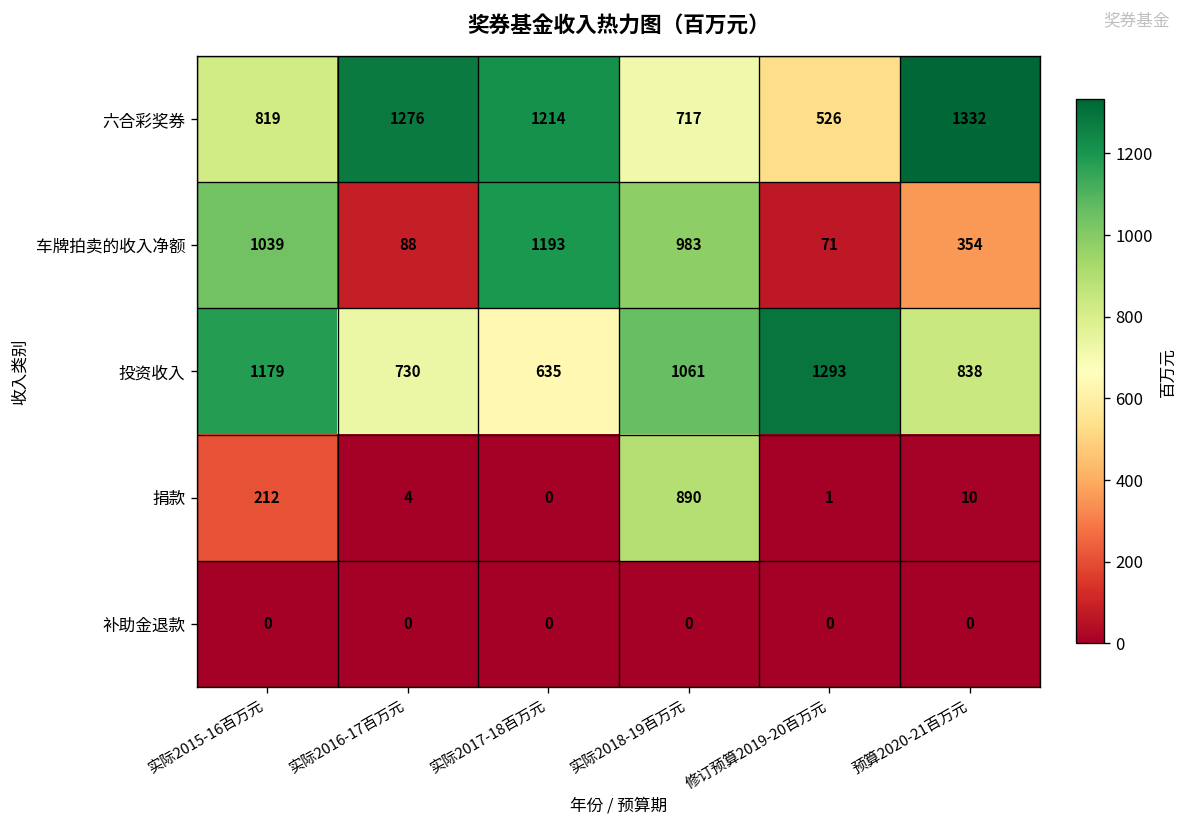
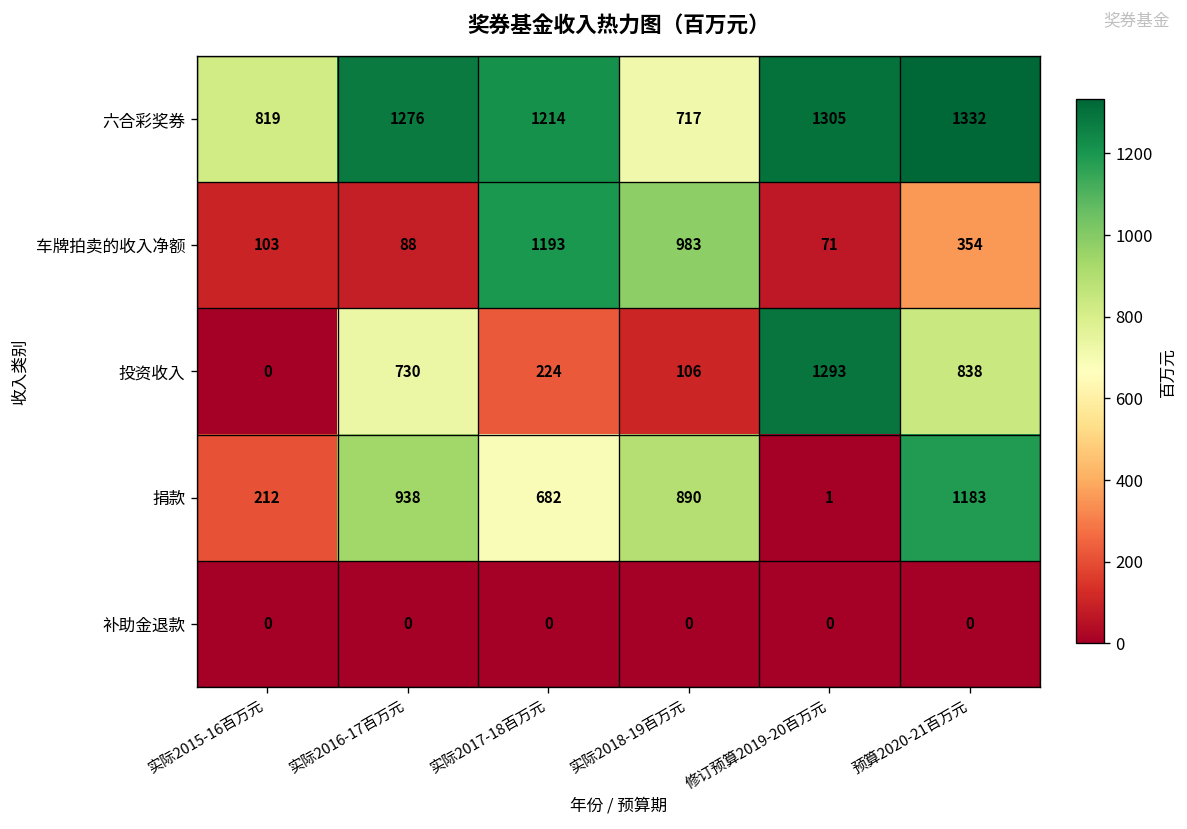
六合彩奖券, 修订预算2019-20百万元: 526 -> 1305
车牌拍卖的收入净额, 实际2015-16百万元: 1039 -> 103
投资收入, 实际2015-16百万元: 1179 -> 0
投资收入, 实际2017-18百万元: 635 -> 224
投资收入, 实际2018-19百万元: 1061 -> 106
捐款, 实际2016-17百万元: 4 -> 938
捐款, 实际2017-18百万元: 0 -> 682
捐款, 预算2020-21百万元: 10 -> 1183
